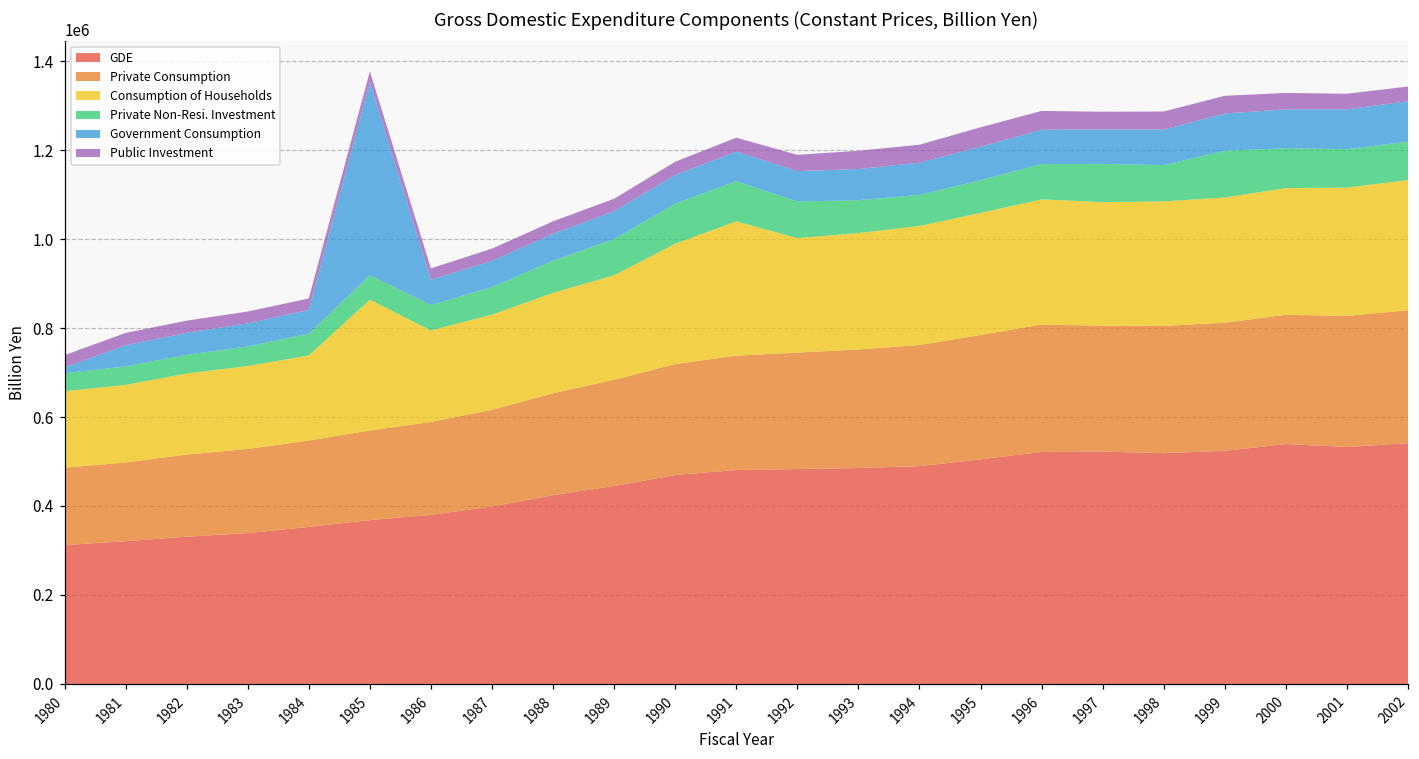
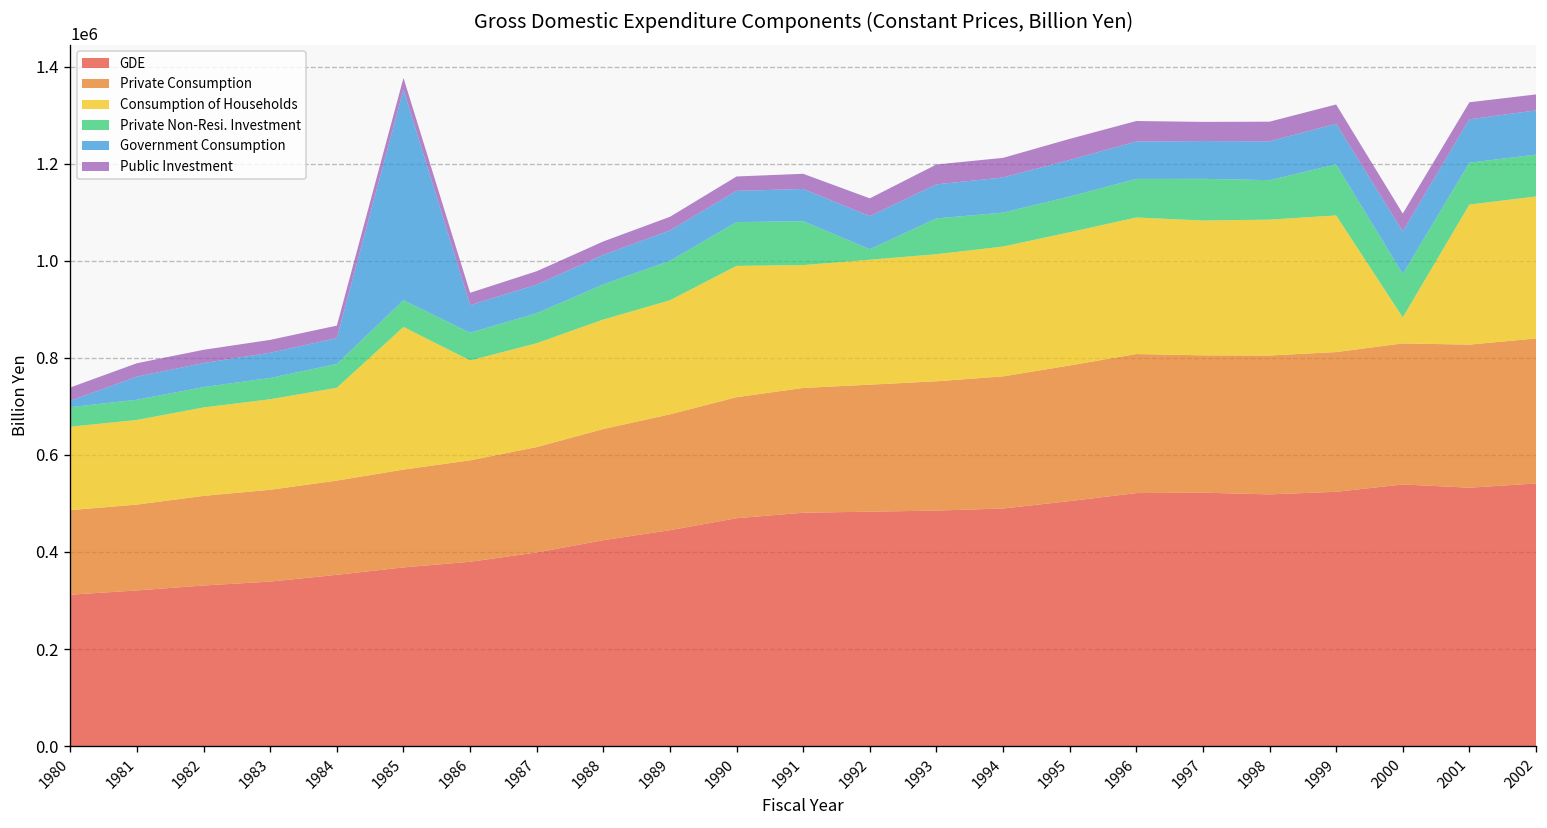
Consumption of Households, 1991: 300000 -> 250000
Private Non-Resi. Investment, 1992: 80000 -> 20000
Consumption of Households, 2000: 280000 -> 50000
